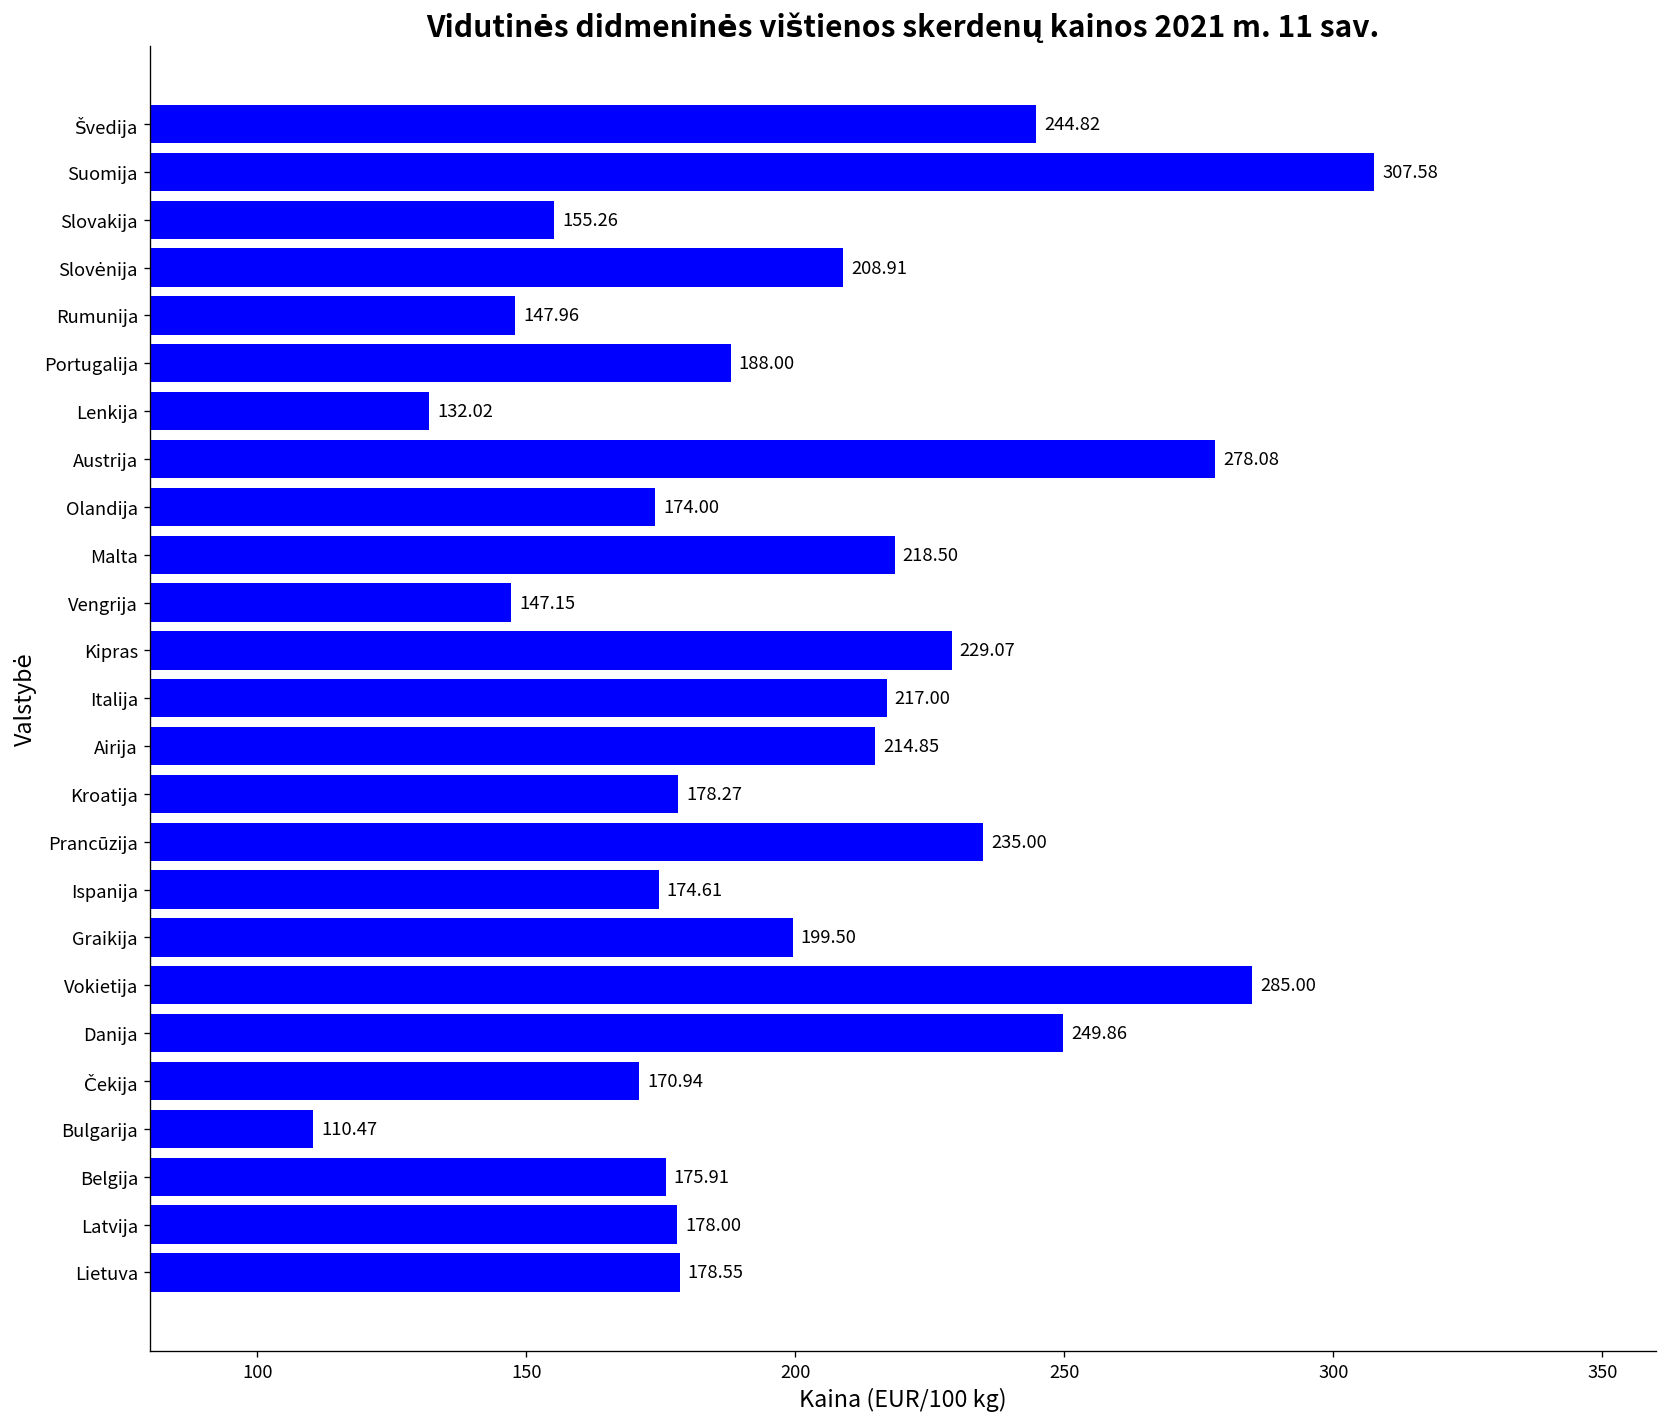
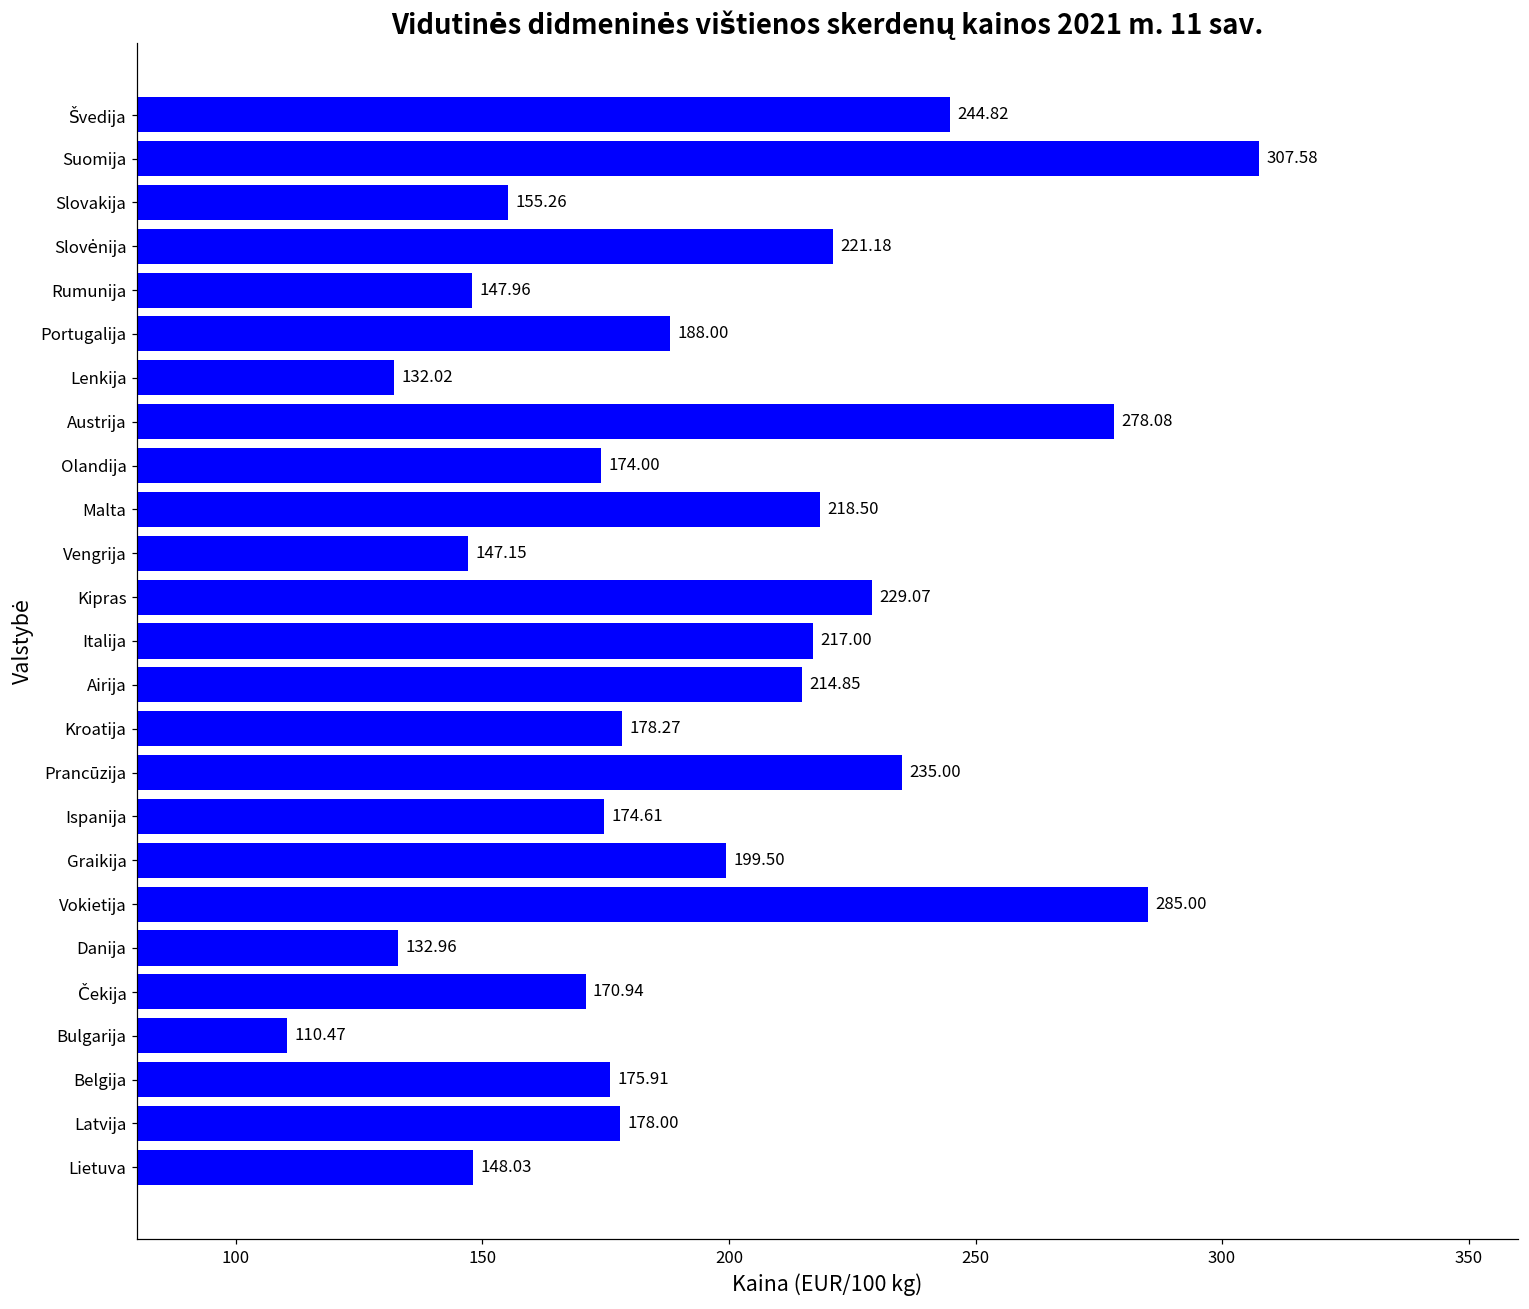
Slovėnija: 208.91 -> 221.18
Danija: 249.86 -> 132.96
Lietuva: 178.55 -> 148.03
